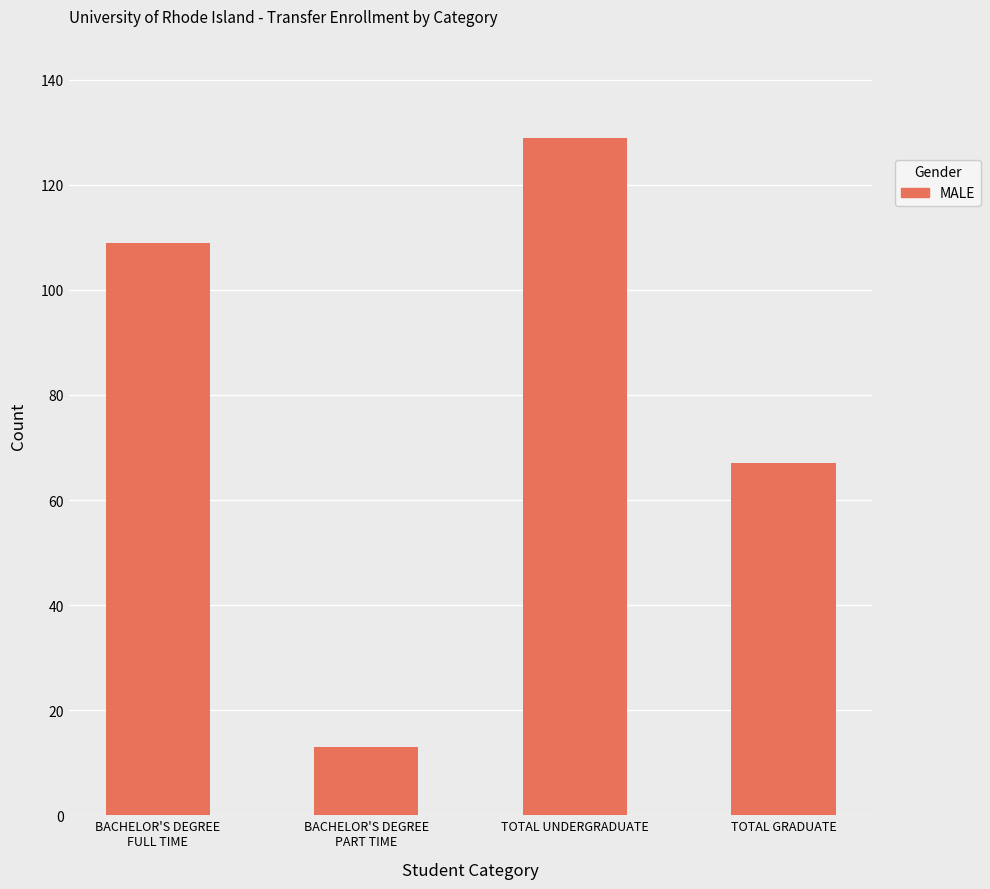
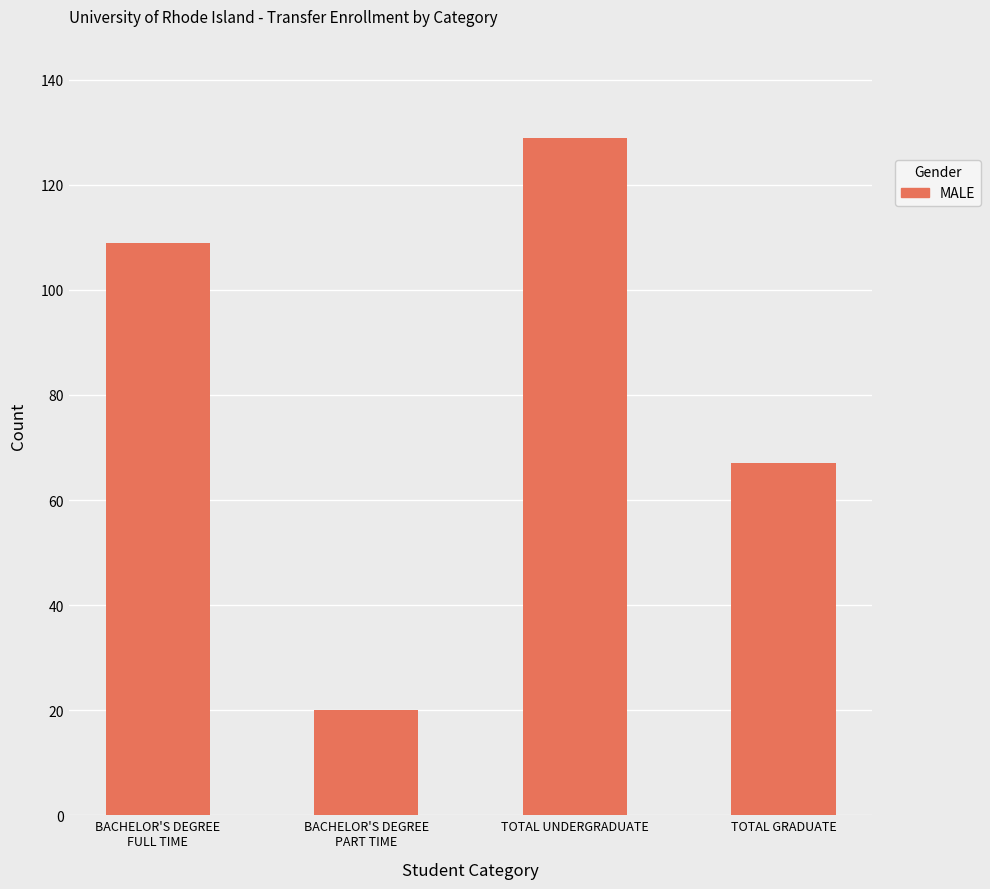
BACHELOR'S DEGREE PART TIME: 13 -> 20
